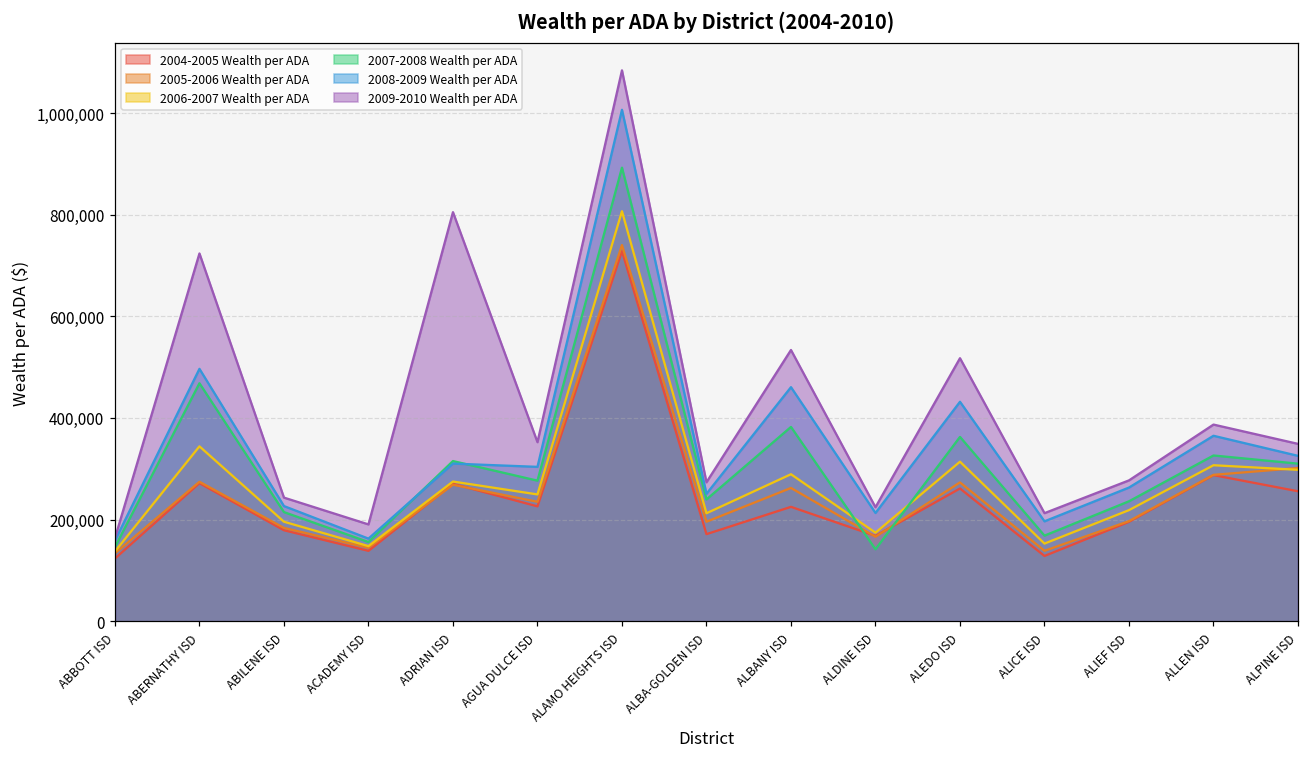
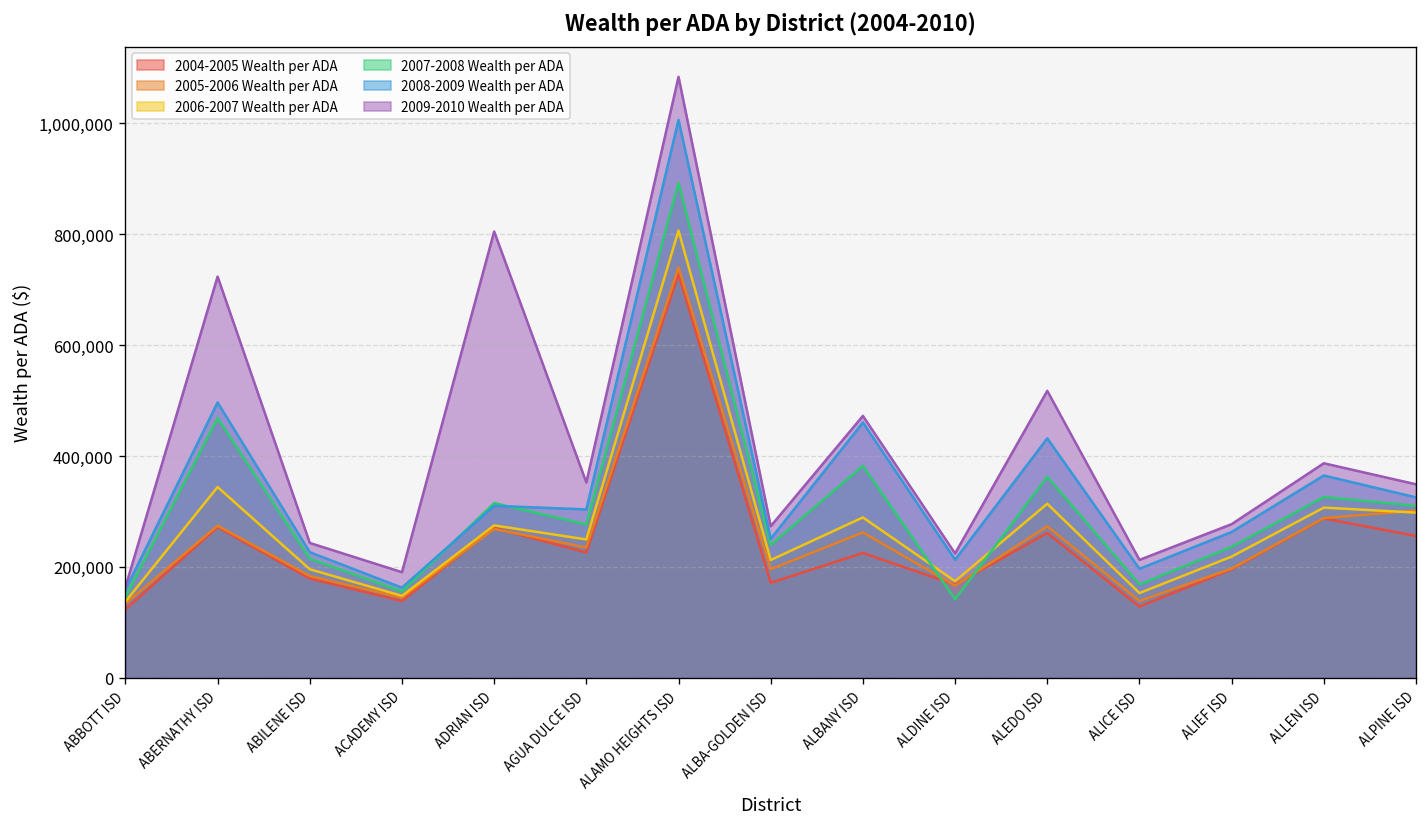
2009-2010 Wealth per ADA, ALBANY ISD: 530,000 -> 470,000
